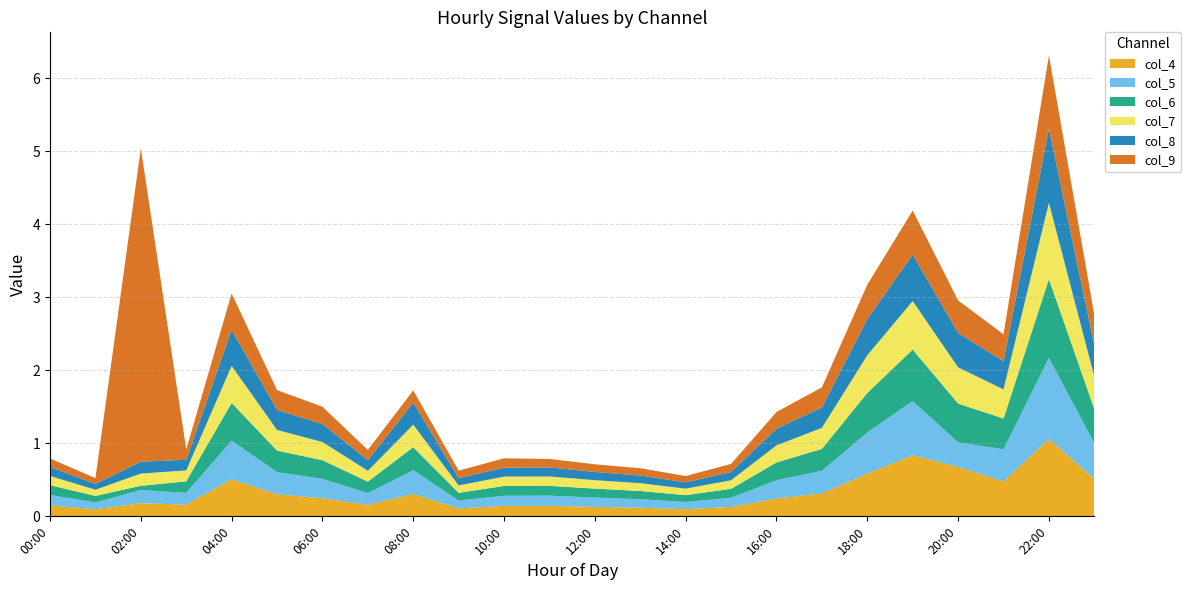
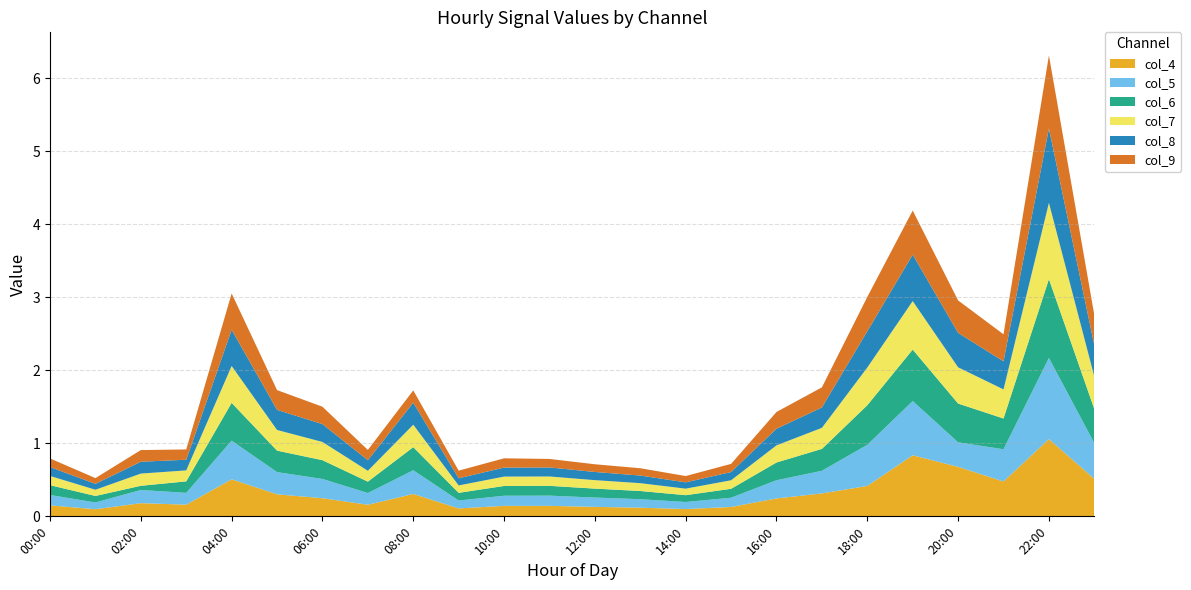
col_9, 02:00: 4.3 -> 0.2
col_4, 18:00: 0.6 -> 0.4
